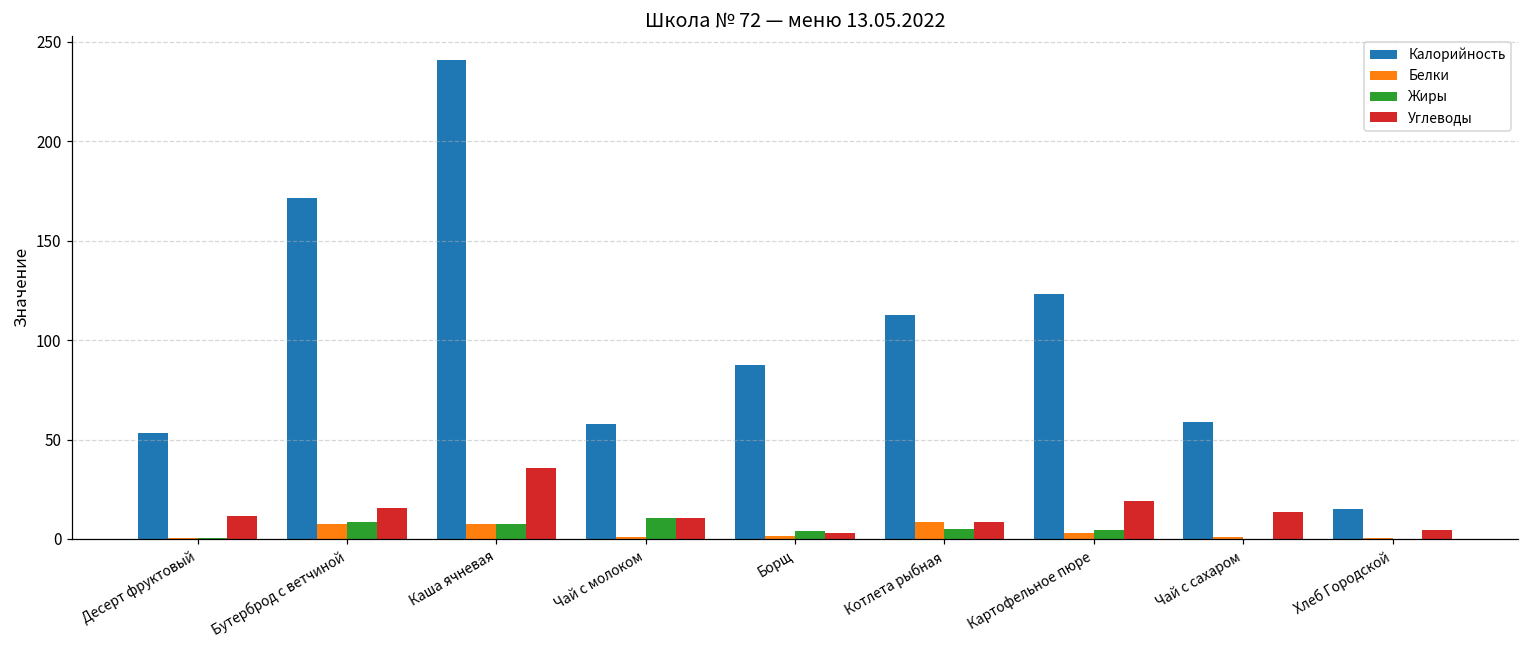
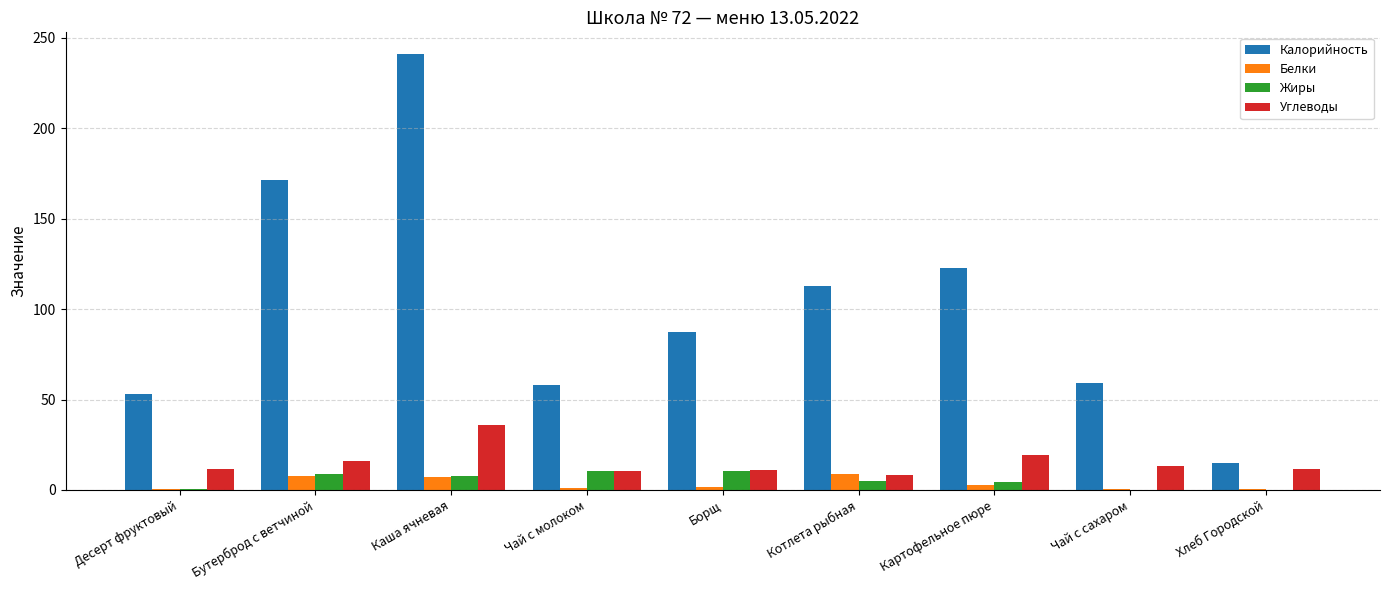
Жиры, Борщ: 4 -> 10
Углеводы, Борщ: 3 -> 11
Углеводы, Хлеб Городской: 4 -> 11
